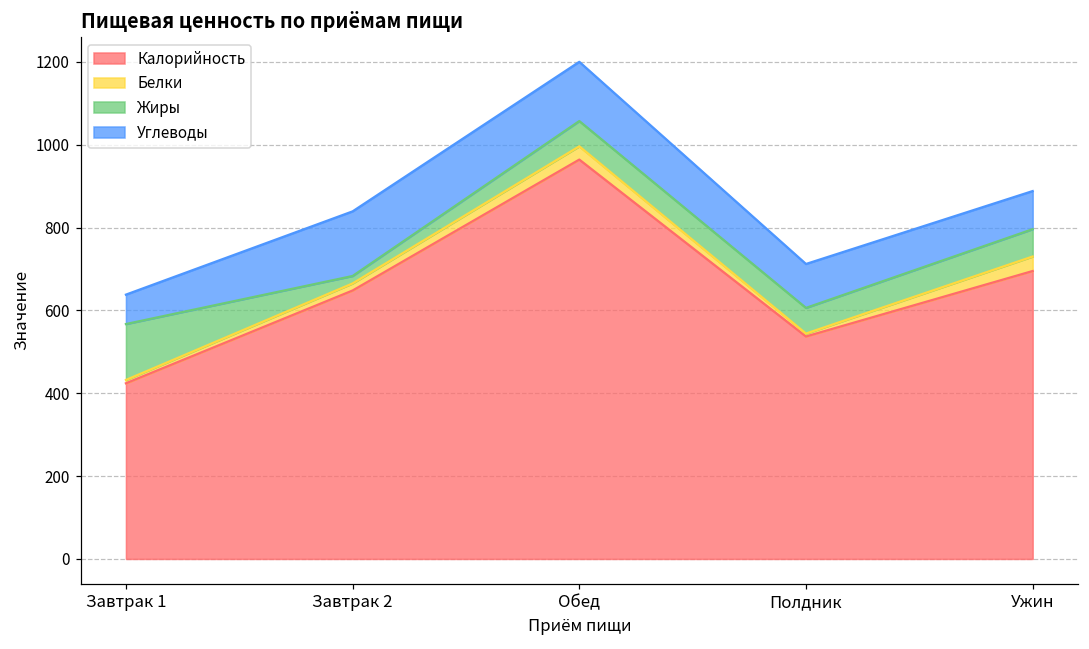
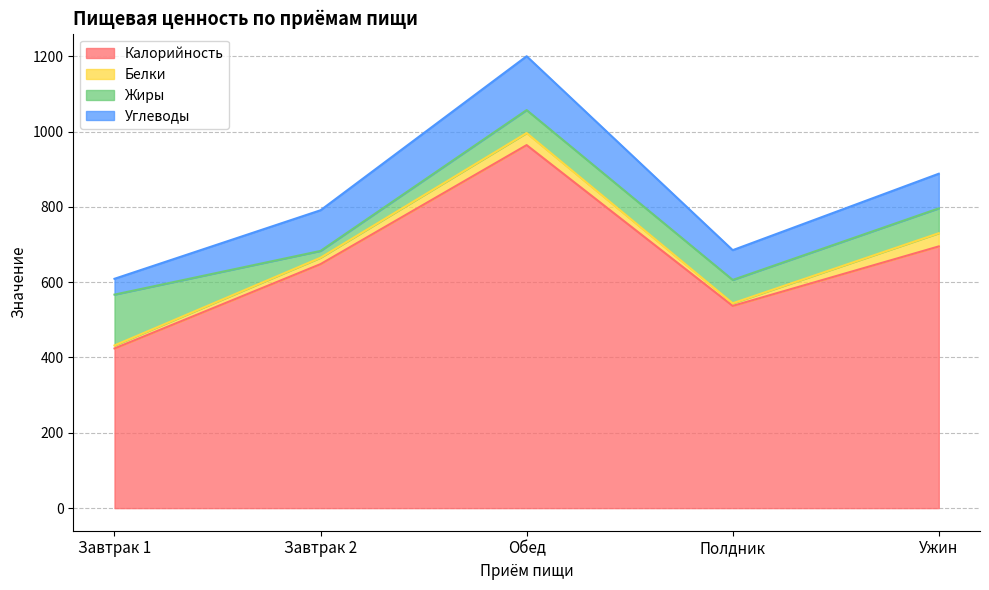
Углеводы, Завтрак 1: 70 -> 40
Углеводы, Завтрак 2: 160 -> 110
Углеводы, Полдник: 110 -> 80
